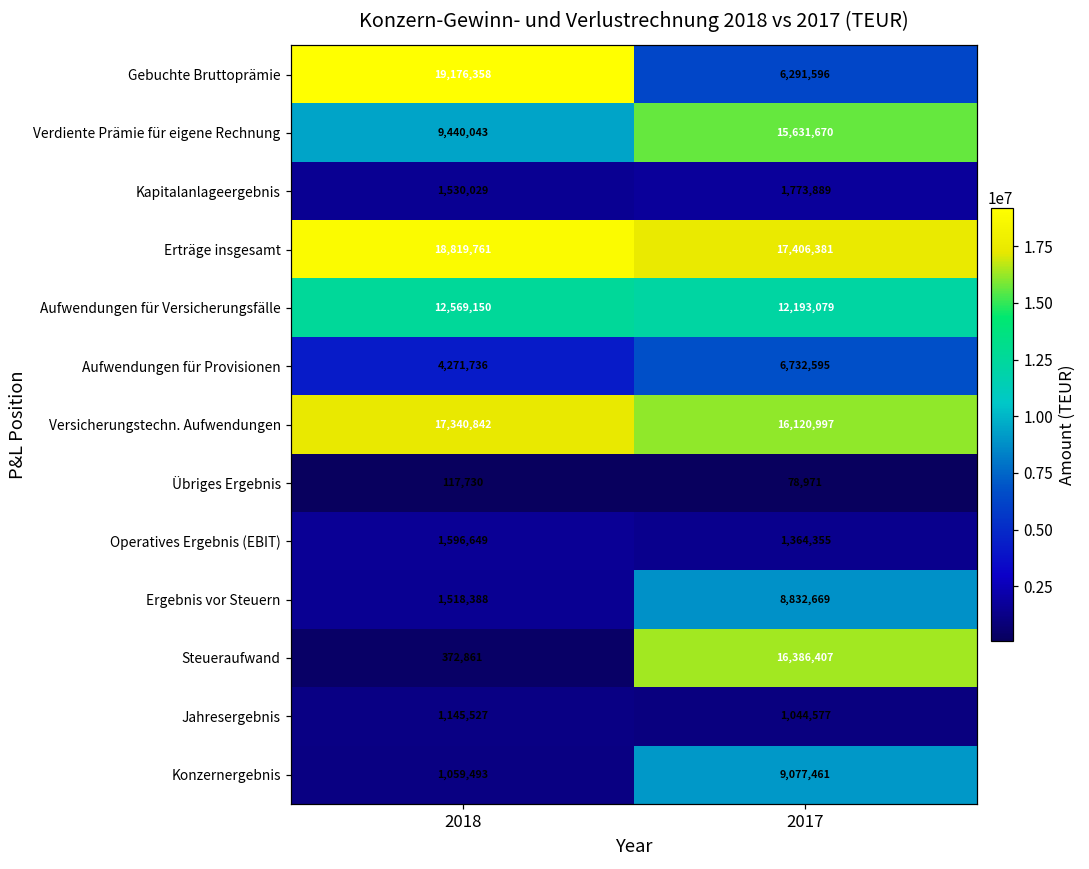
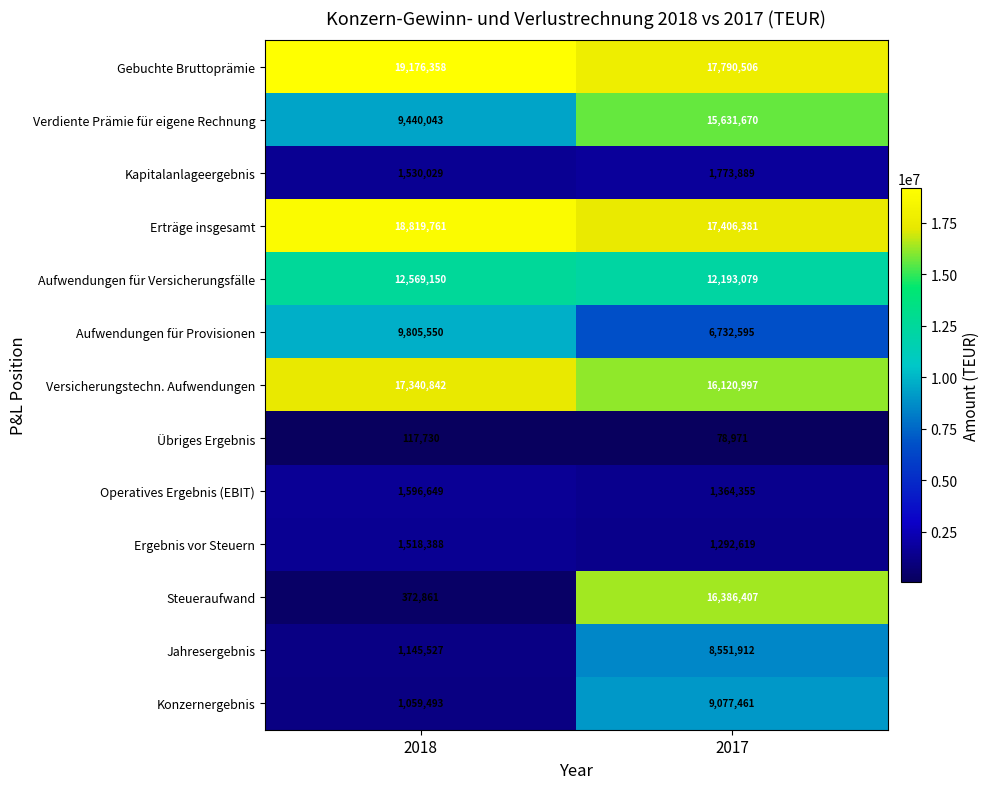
Gebuchte Bruttoprämie, 2017: 6,291,596 -> 17,790,506
Aufwendungen für Provisionen, 2018: 4,271,736 -> 9,805,550
Ergebnis vor Steuern, 2017: 8,832,669 -> 1,292,619
Jahresergebnis, 2017: 1,044,577 -> 8,551,912
